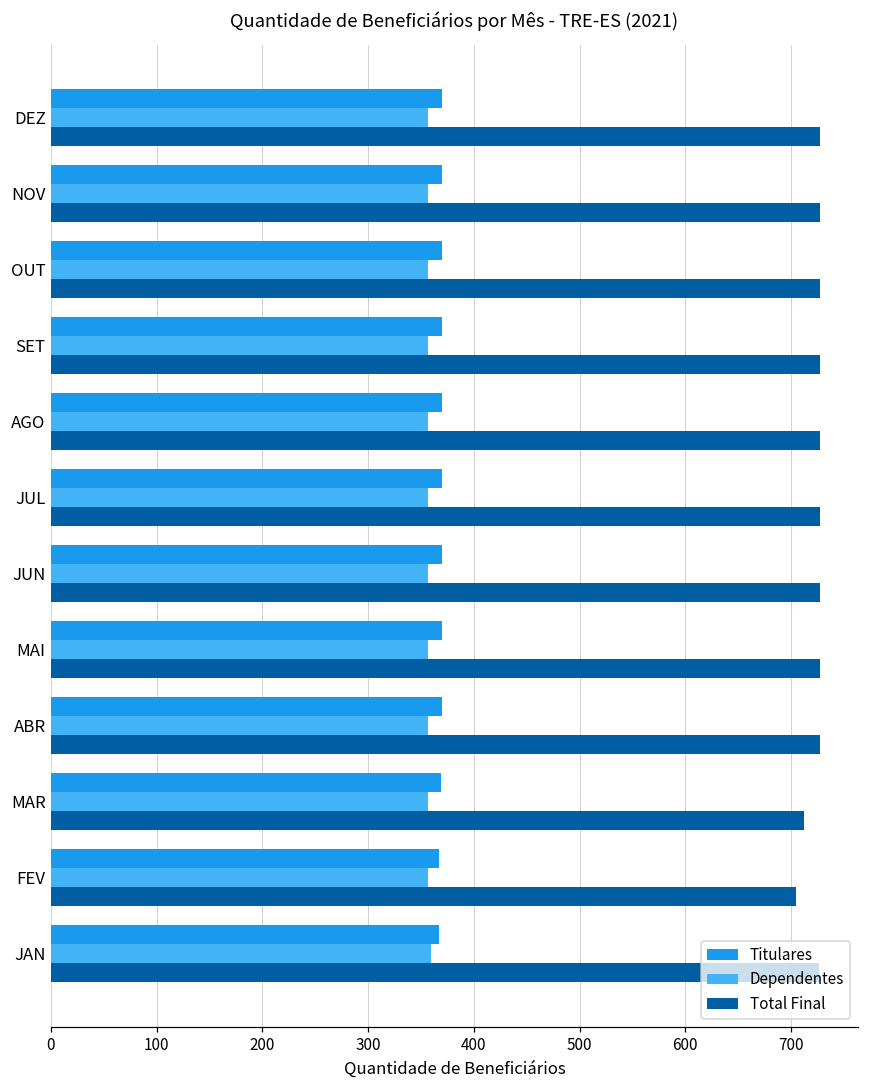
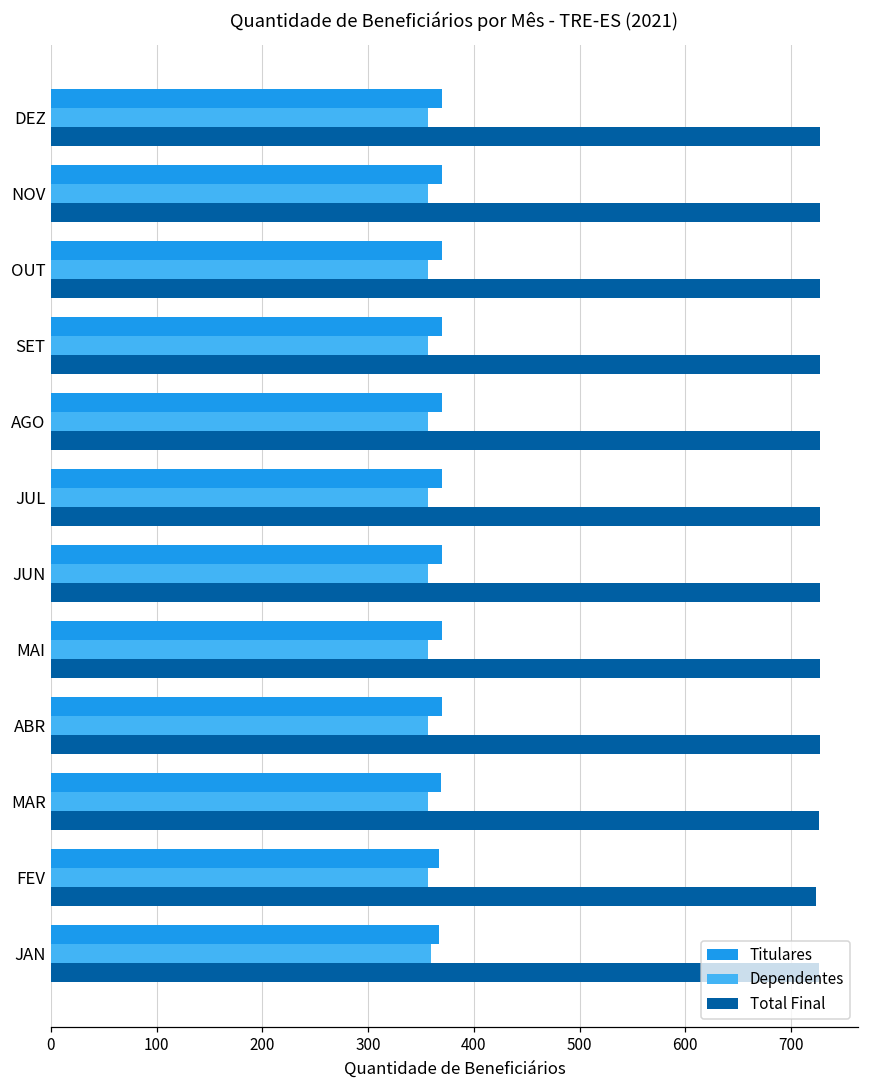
Total Final, MAR: 710 -> 730
Total Final, FEV: 710 -> 720
